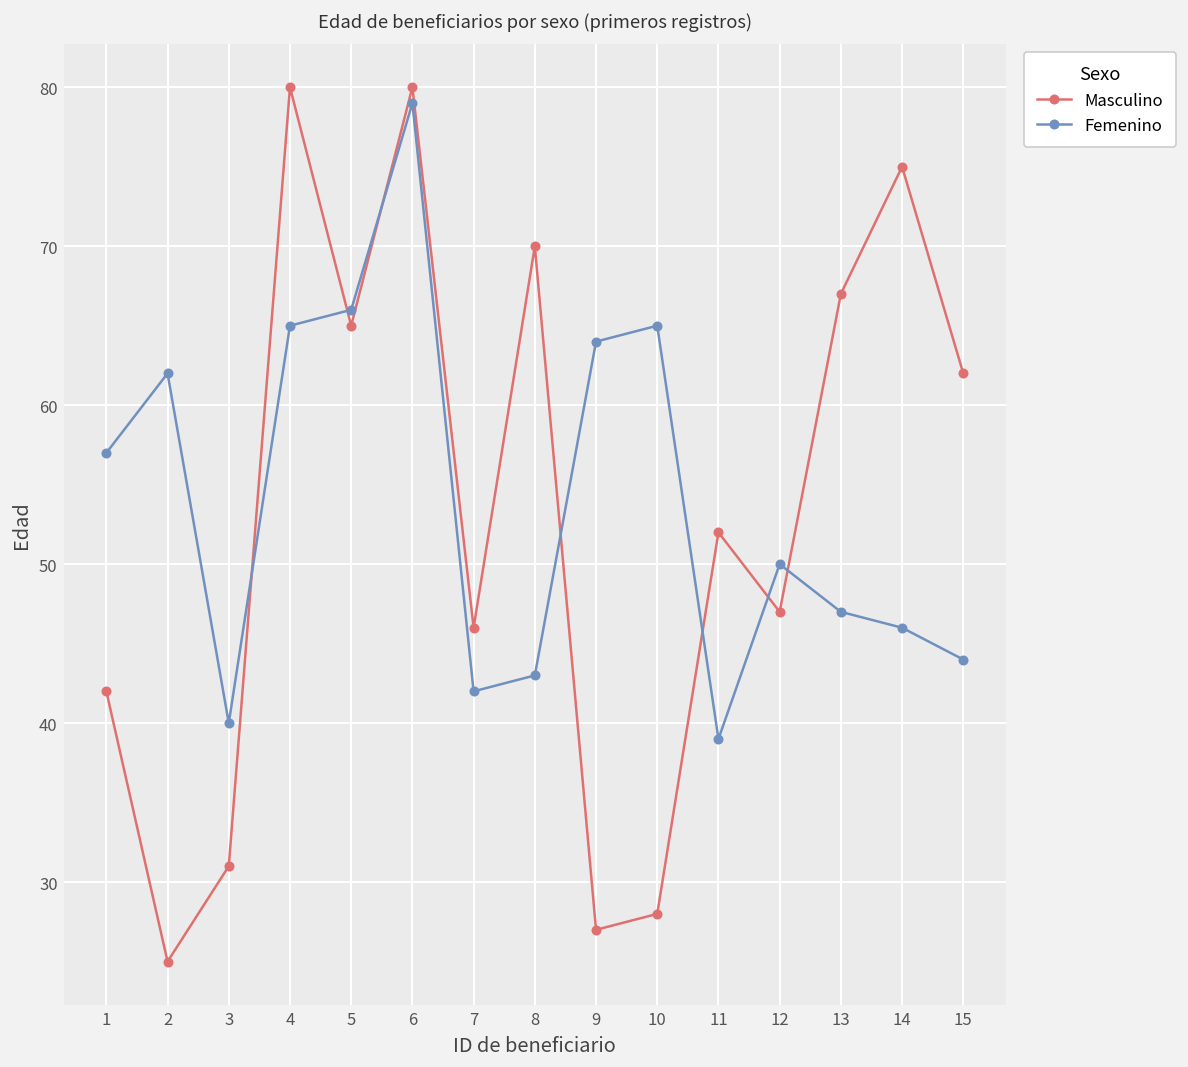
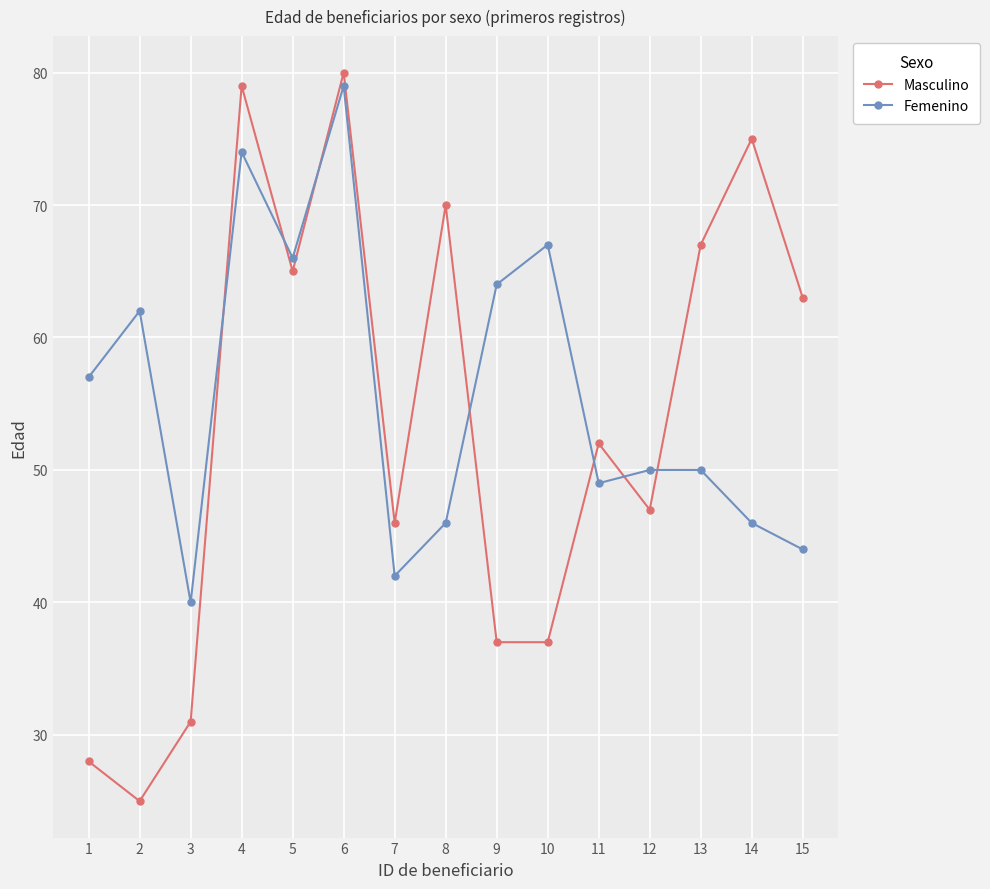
Masculino, 1: 42 -> 28
Masculino, 4: 80 -> 79
Femenino, 4: 65 -> 74
Femenino, 8: 43 -> 46
Masculino, 9: 27 -> 37
Masculino, 10: 28 -> 37
Femenino, 10: 65 -> 67
Femenino, 11: 39 -> 49
Femenino, 13: 47 -> 50
Masculino, 15: 62 -> 63
